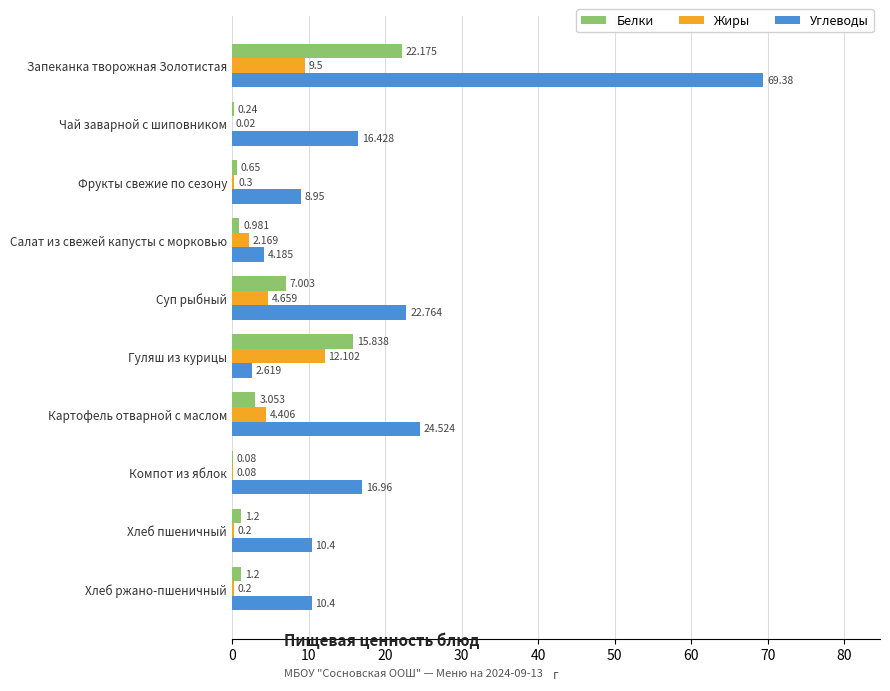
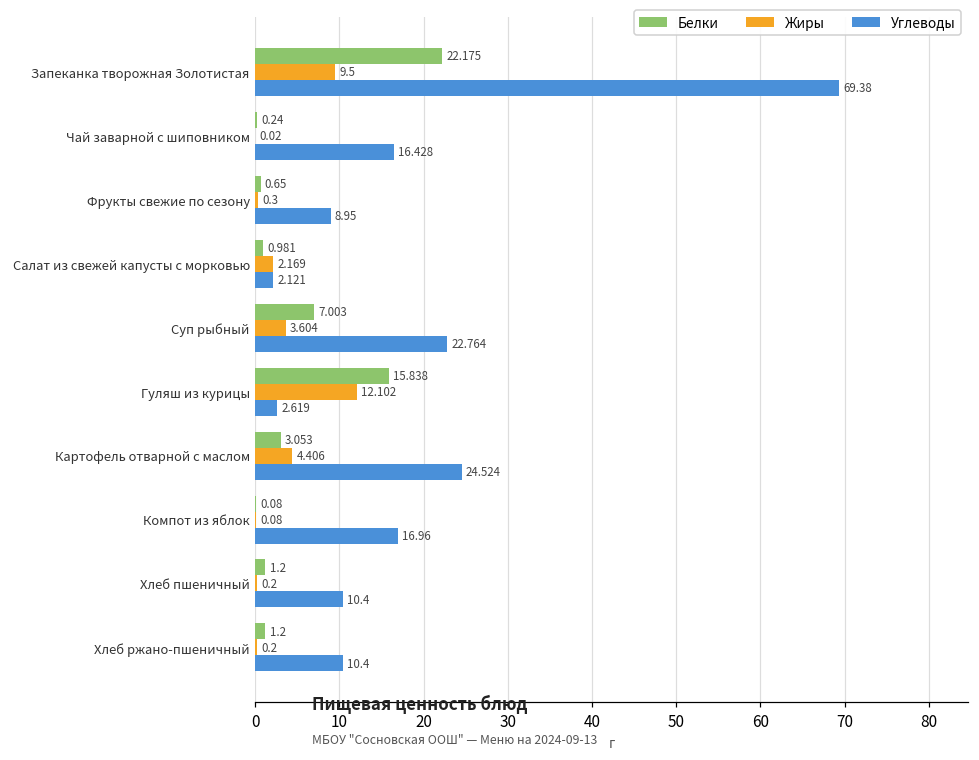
Углеводы, Салат из свежей капусты с морковью: 4.185 -> 2.121
Жиры, Суп рыбный: 4.659 -> 3.604
